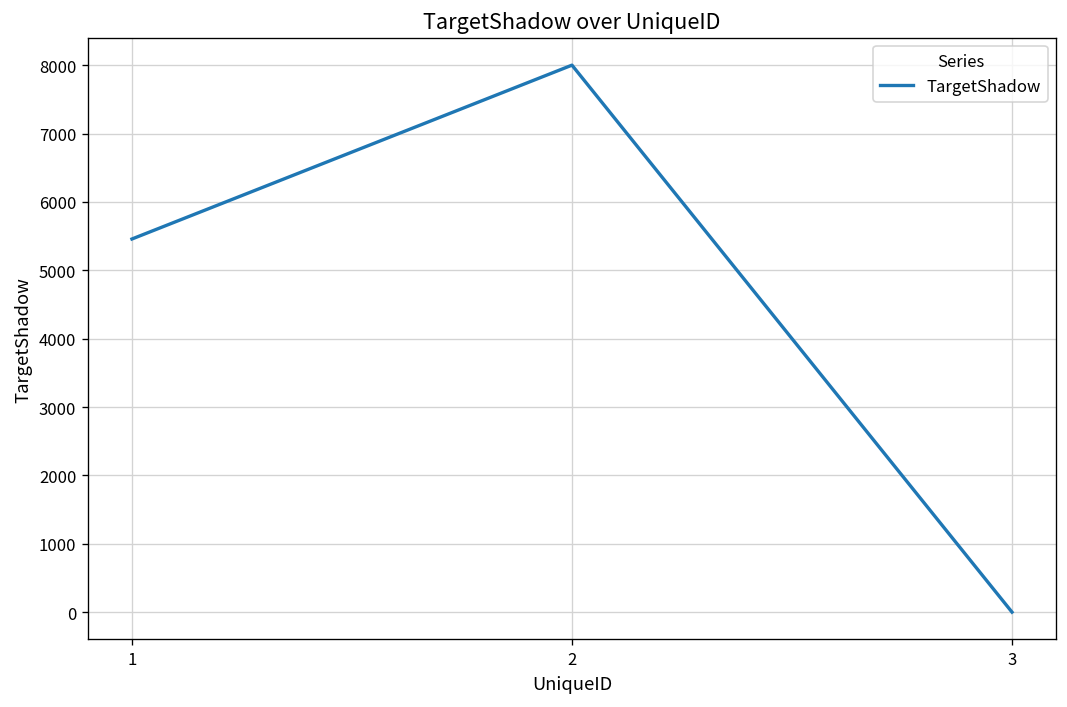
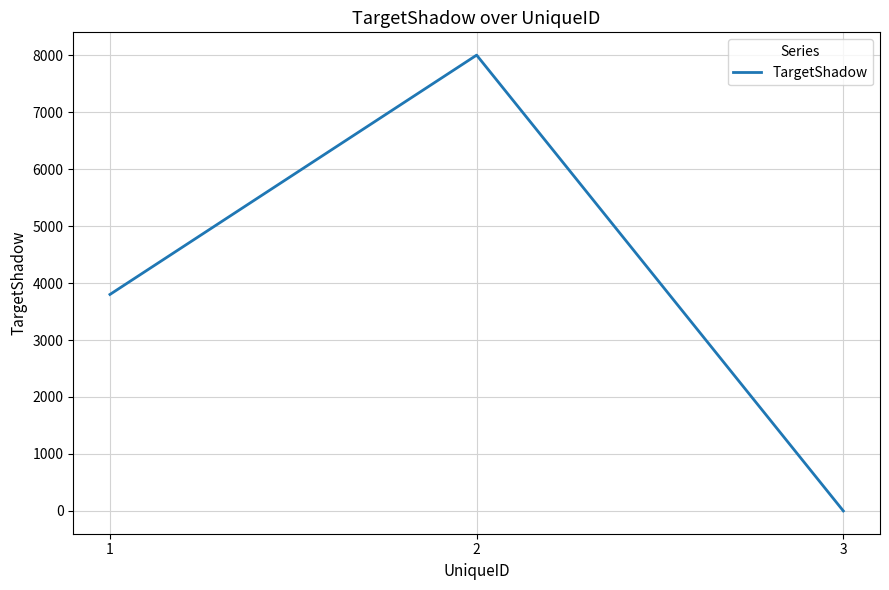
1: 5500 -> 3800
